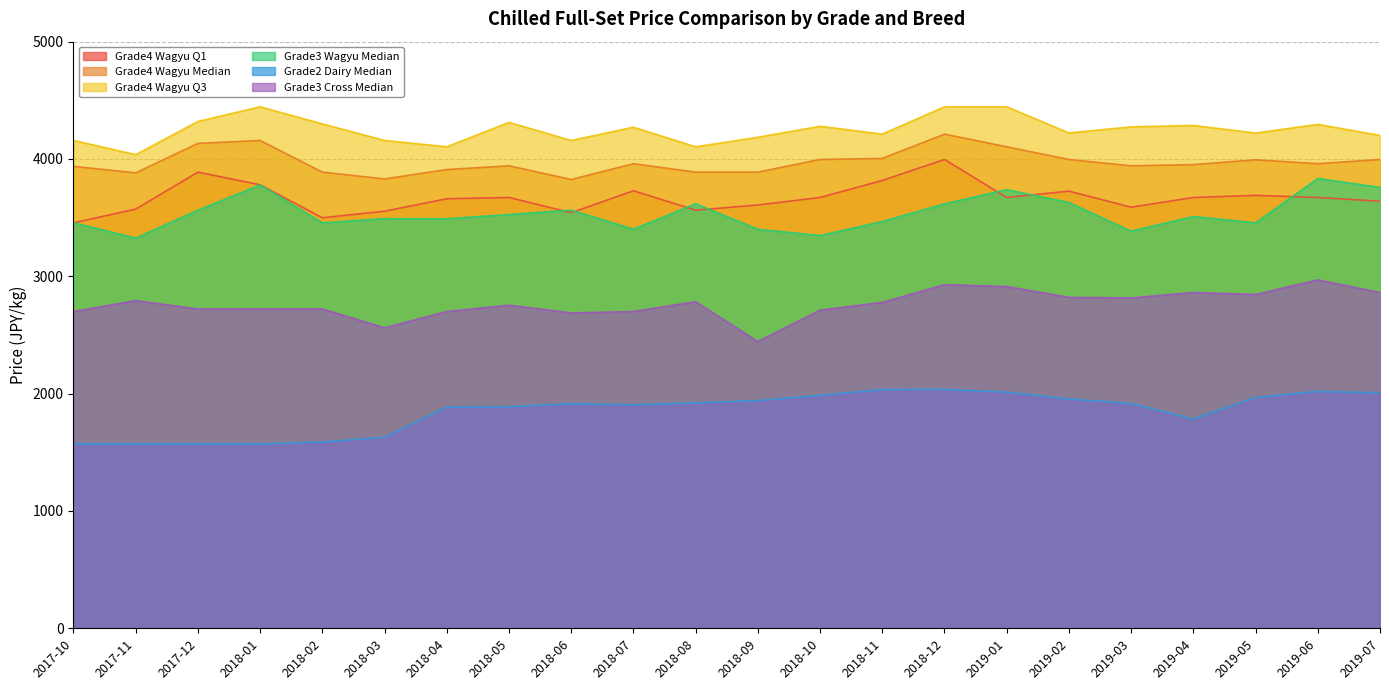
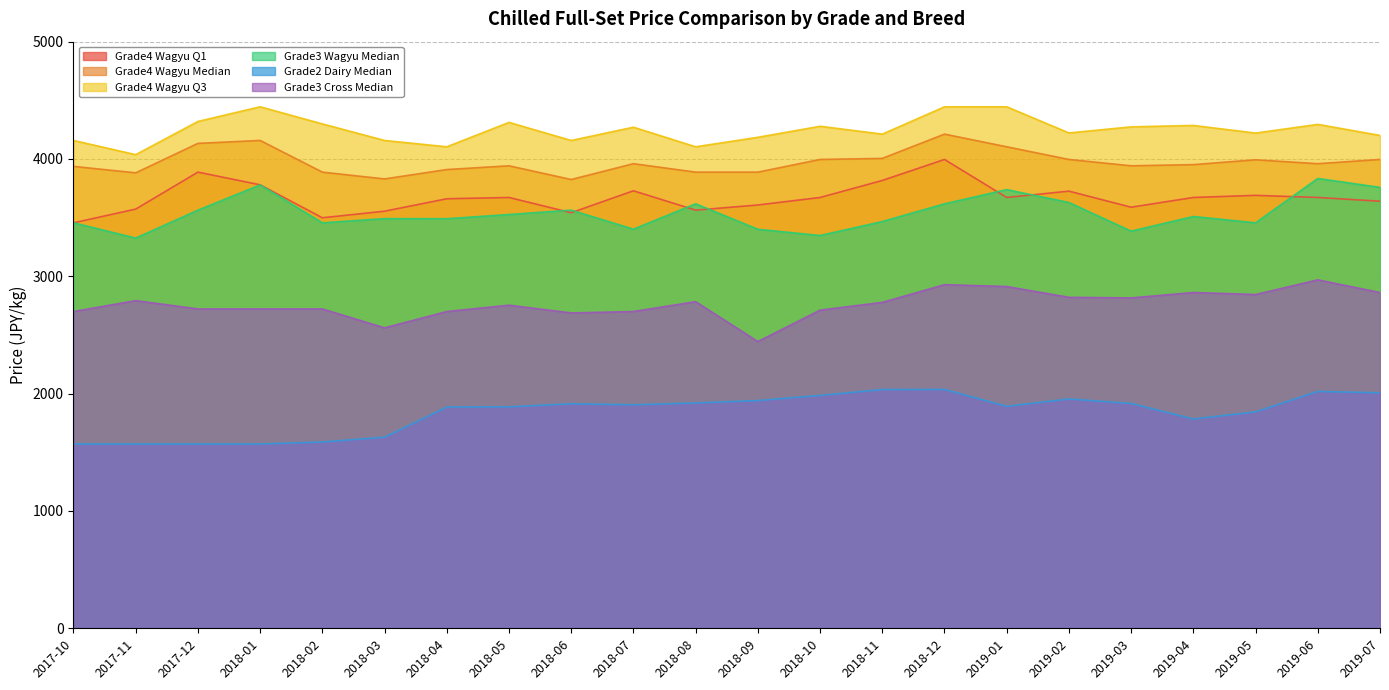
Grade2 Dairy Median, 2019-01: 2010 -> 1890
Grade2 Dairy Median, 2019-05: 1970 -> 1850
